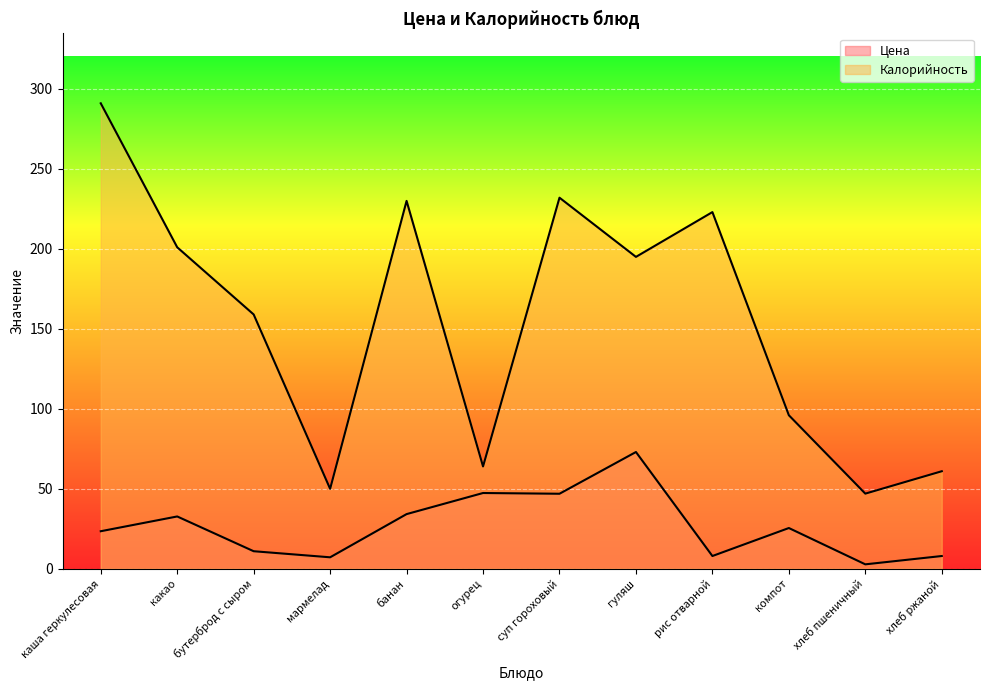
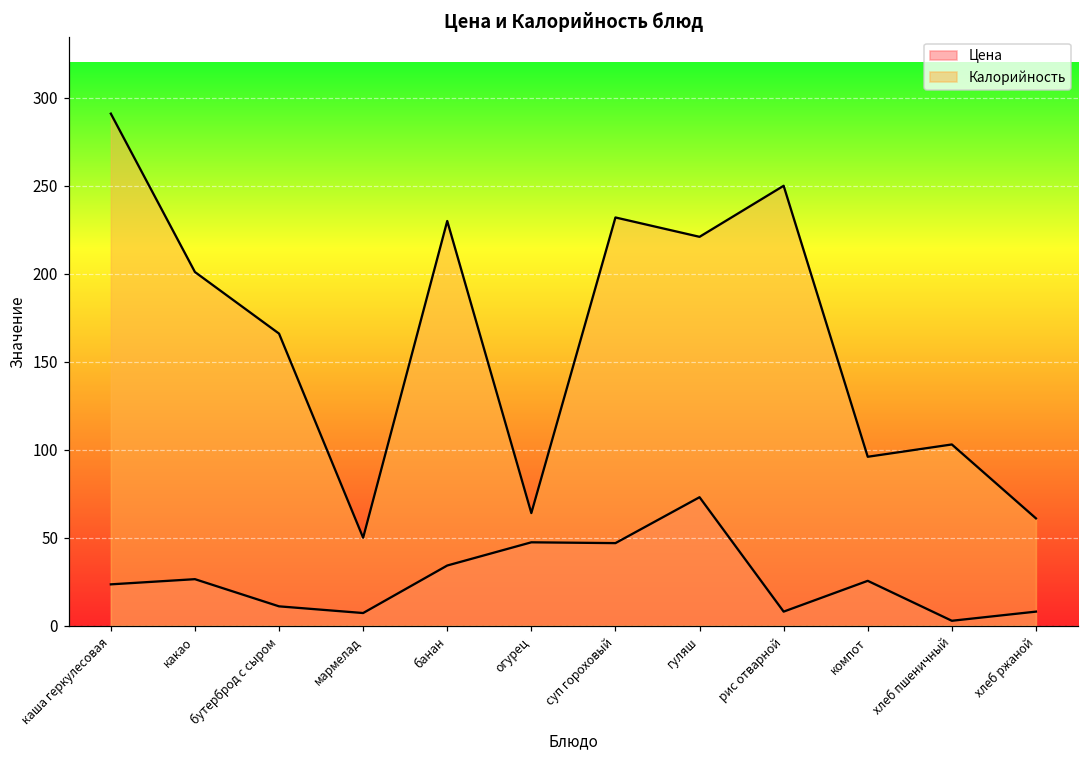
Цена, какао: 33 -> 26
Калорийность, бутерброд с сыром: 159 -> 166
Калорийность, гуляш: 195 -> 221
Калорийность, рис отварной: 223 -> 250
Калорийность, хлеб пшеничный: 47 -> 103
